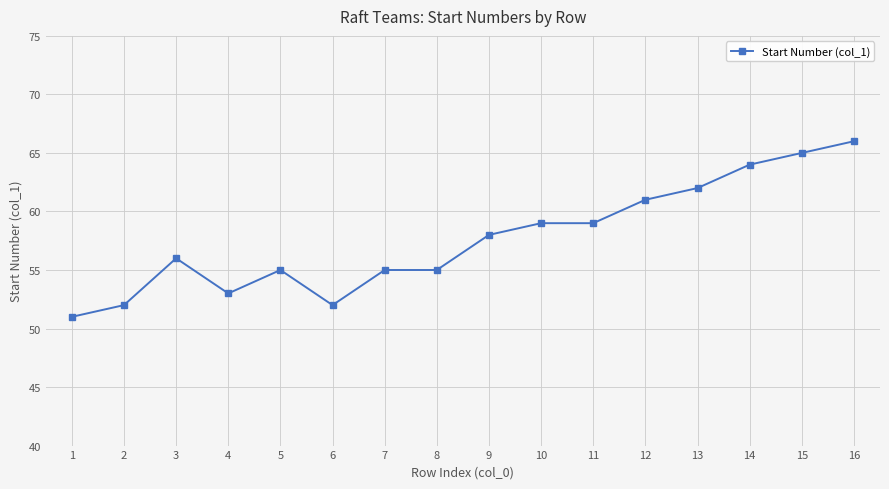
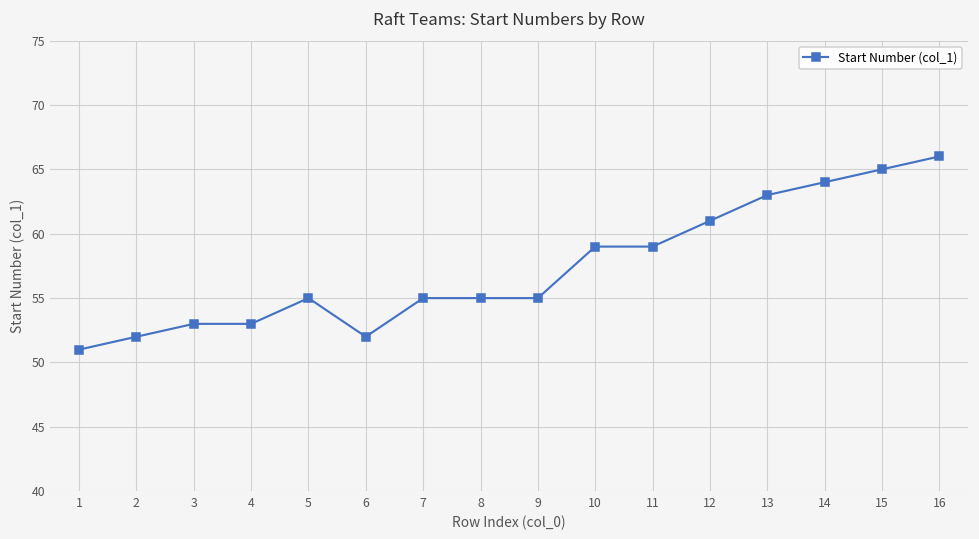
3: 56 -> 53
9: 58 -> 55
13: 62 -> 63
